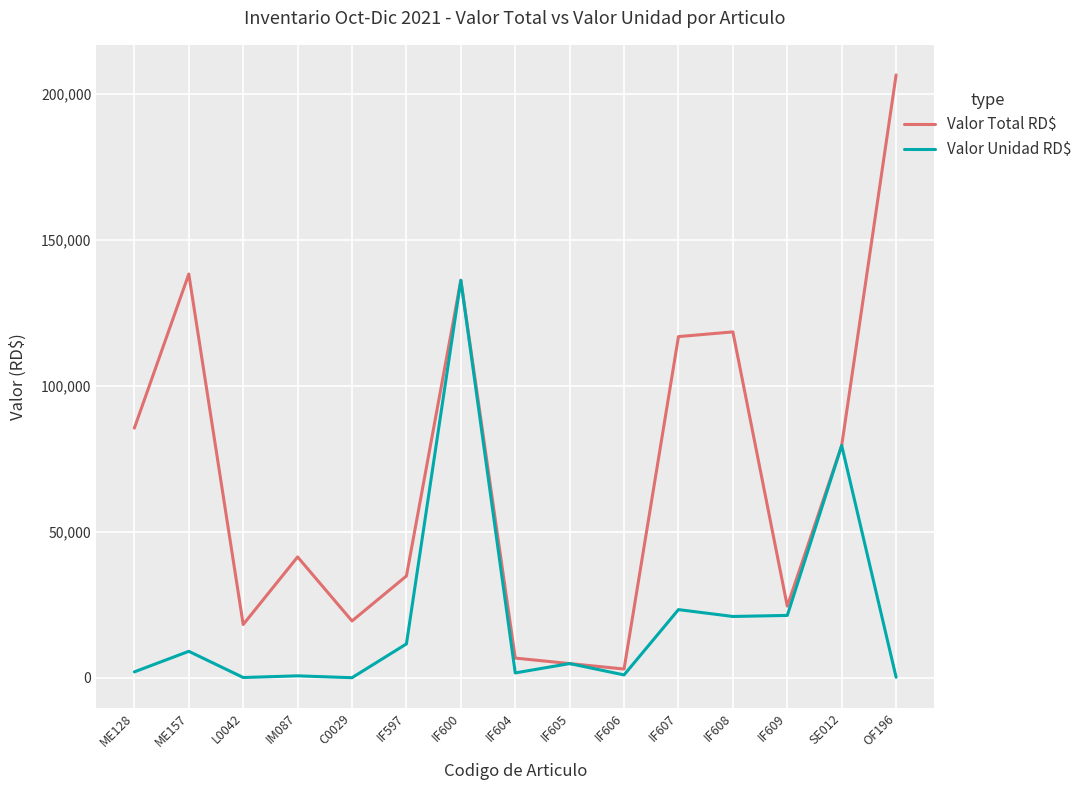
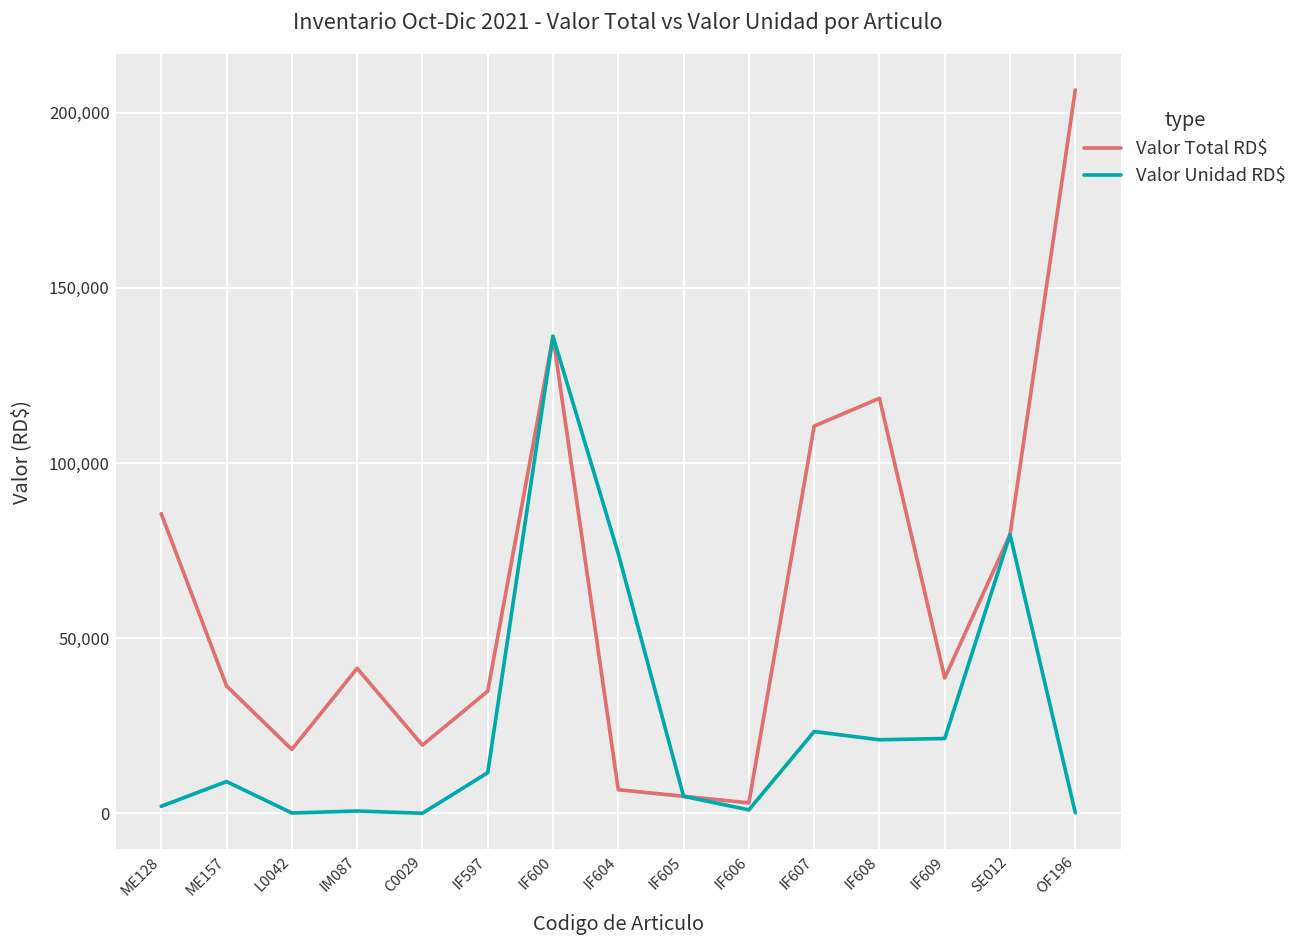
Valor Total RD$, ME157: 138,000 -> 36,000
Valor Unidad RD$, IF604: 2,000 -> 74,000
Valor Total RD$, IF607: 117,000 -> 111,000
Valor Total RD$, IF609: 25,000 -> 39,000
